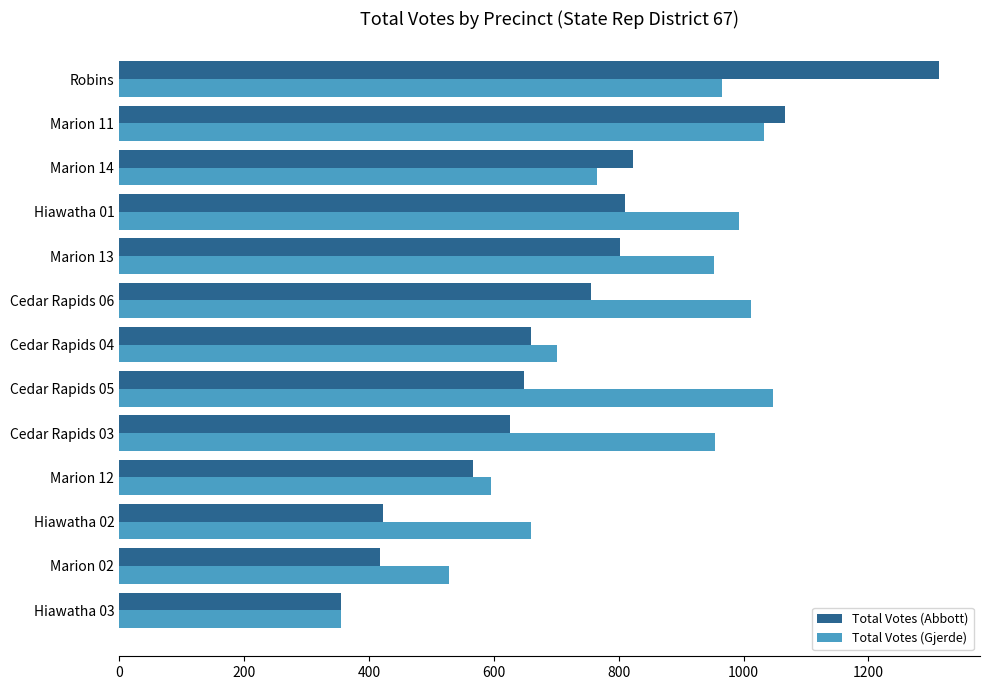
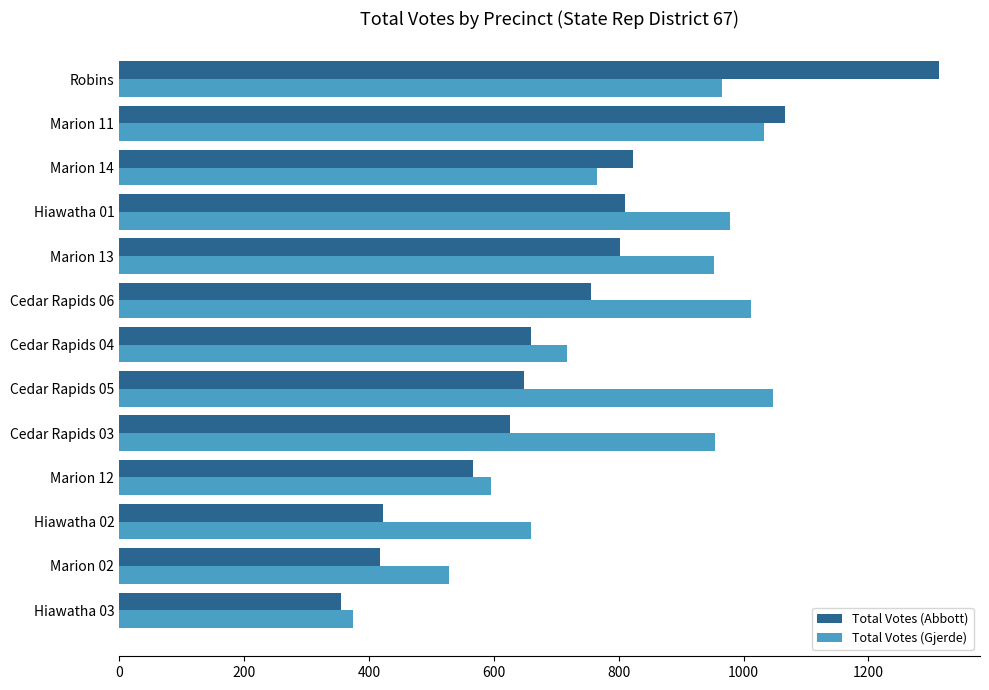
Total Votes (Gjerde), Hiawatha 01: 990 -> 980
Total Votes (Gjerde), Cedar Rapids 04: 700 -> 720
Total Votes (Gjerde), Hiawatha 03: 360 -> 380
